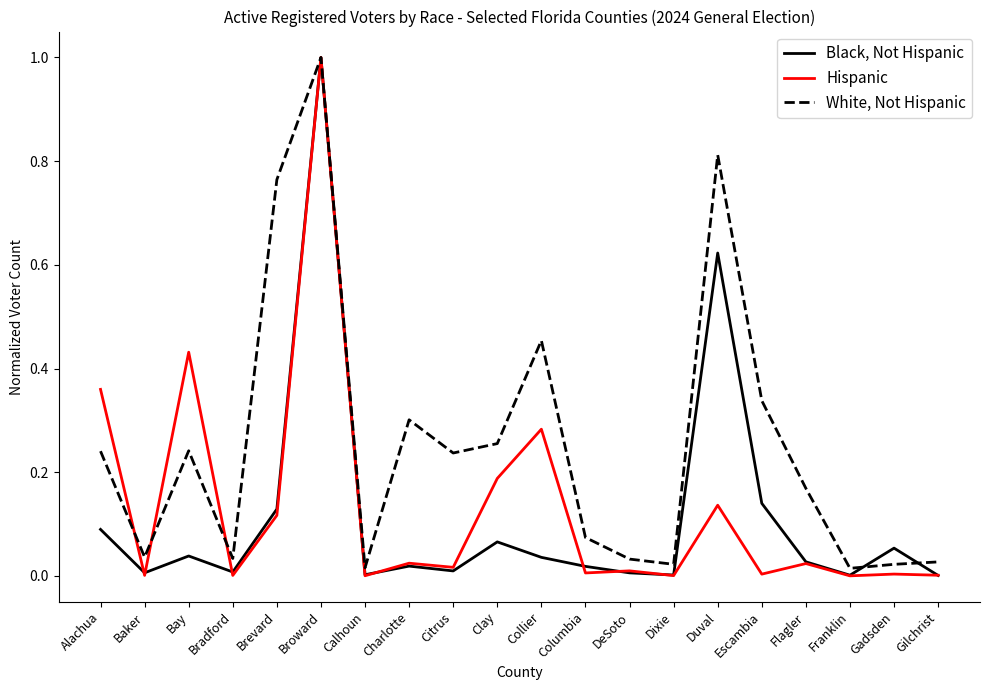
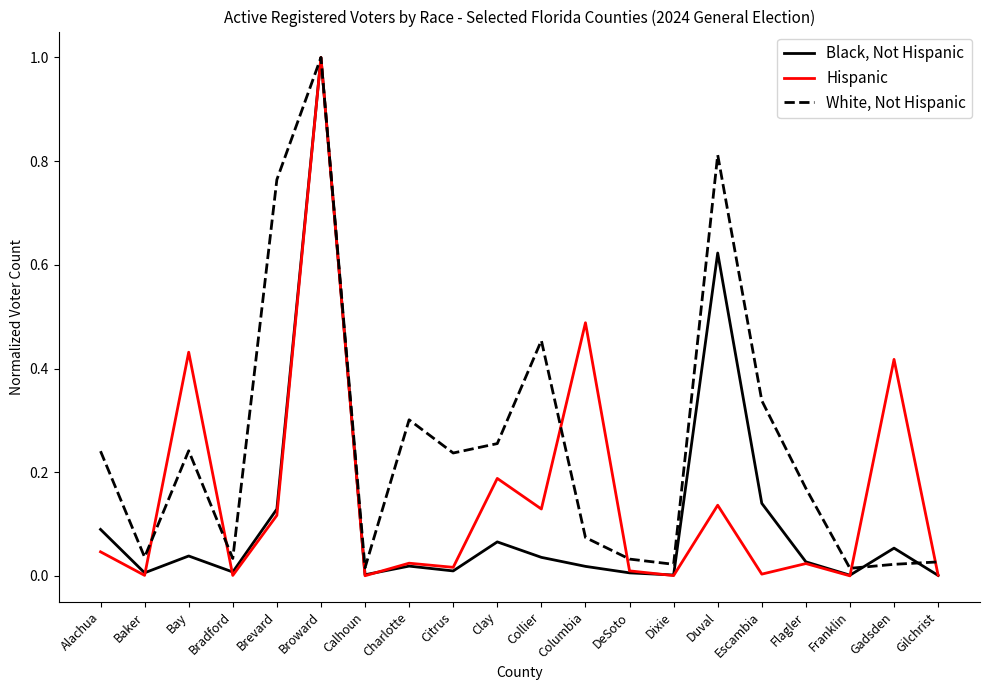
Hispanic, Alachua: 0.36 -> 0.05
Hispanic, Collier: 0.28 -> 0.13
Hispanic, Columbia: 0.01 -> 0.49
Hispanic, Gadsden: 0.00 -> 0.42
